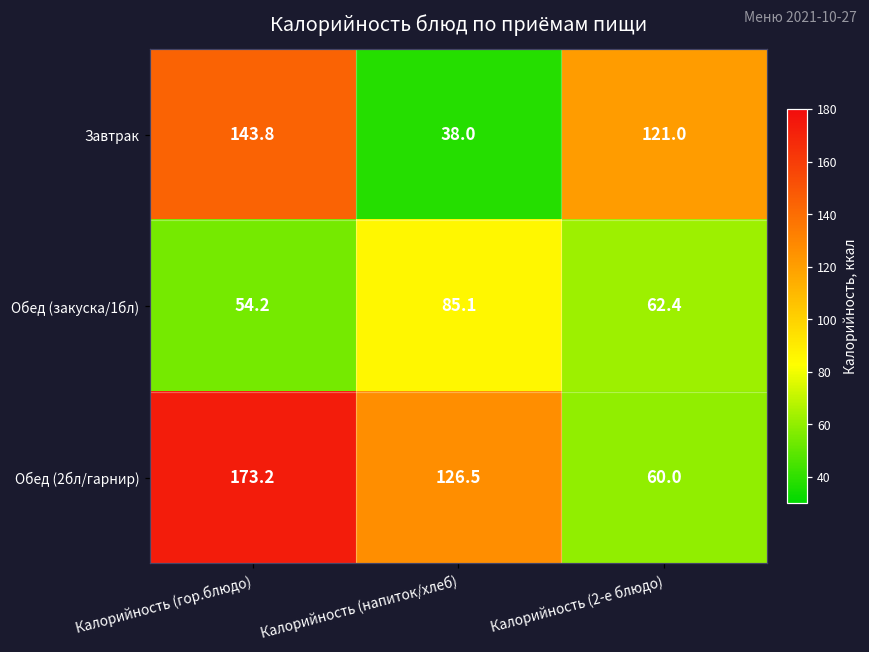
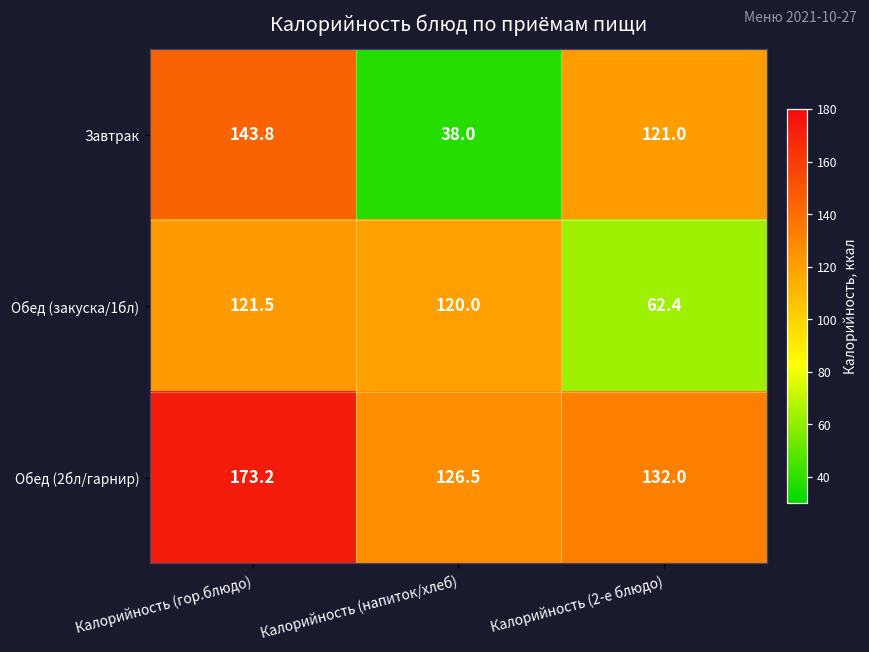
Обед (закуска/1бл), Калорийность (гор.блюдо): 54.2 -> 121.5
Обед (закуска/1бл), Калорийность (напиток/хлеб): 85.1 -> 120.0
Обед (2бл/гарнир), Калорийность (2-е блюдо): 60.0 -> 132.0
